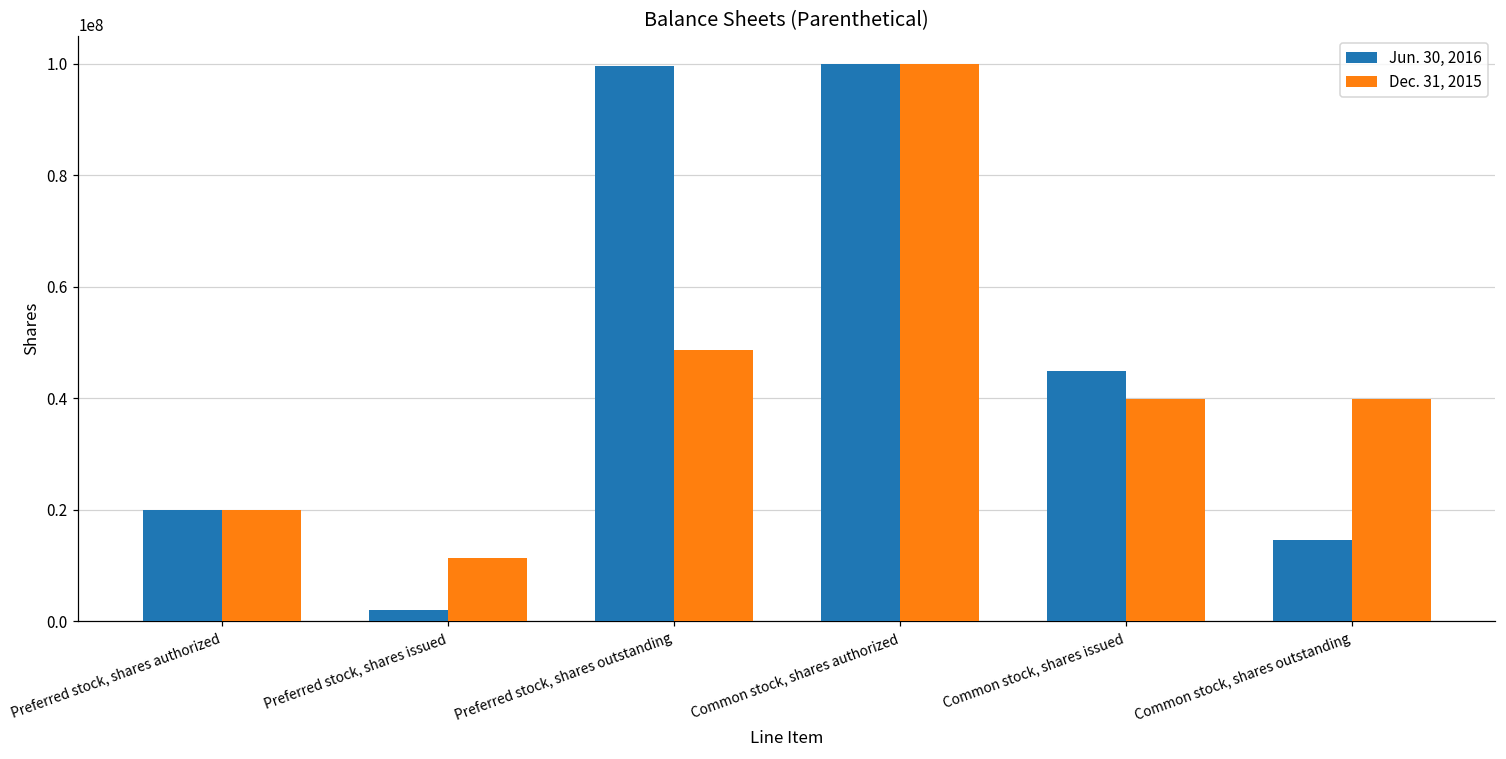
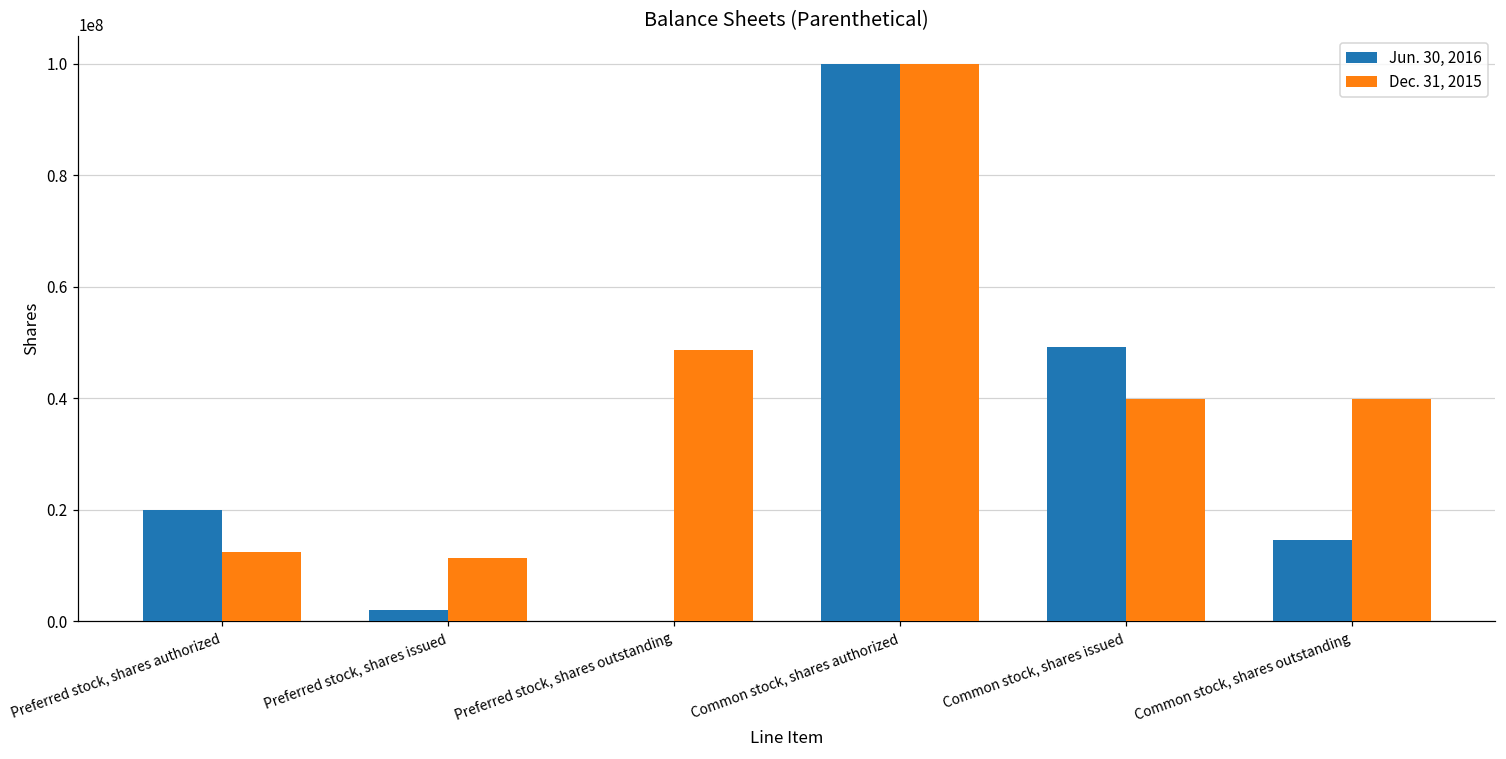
Dec. 31, 2015, Preferred stock, shares authorized: 20000000 -> 12000000
Jun. 30, 2016, Preferred stock, shares outstanding: 100000000 -> 0
Jun. 30, 2016, Common stock, shares issued: 45000000 -> 49000000
